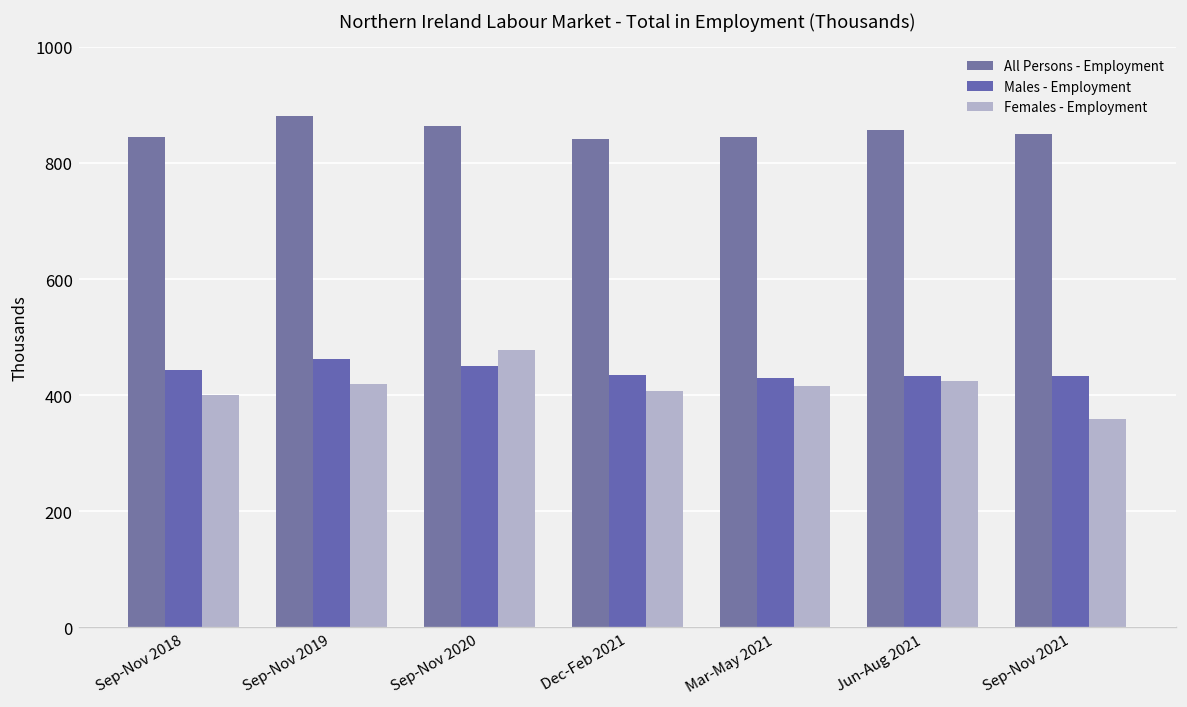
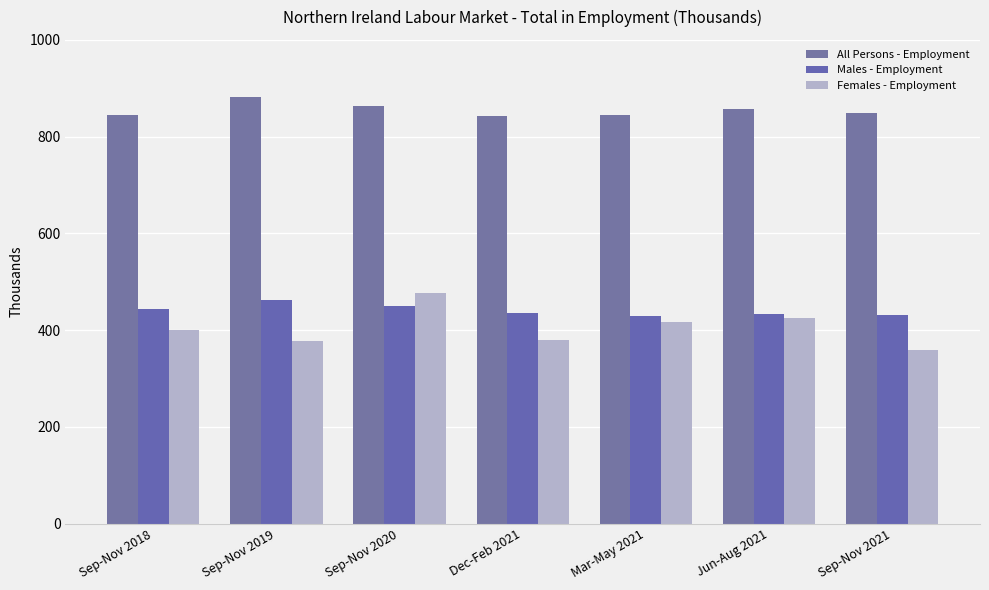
Females - Employment, Sep-Nov 2019: 420 -> 380
Females - Employment, Dec-Feb 2021: 410 -> 380
